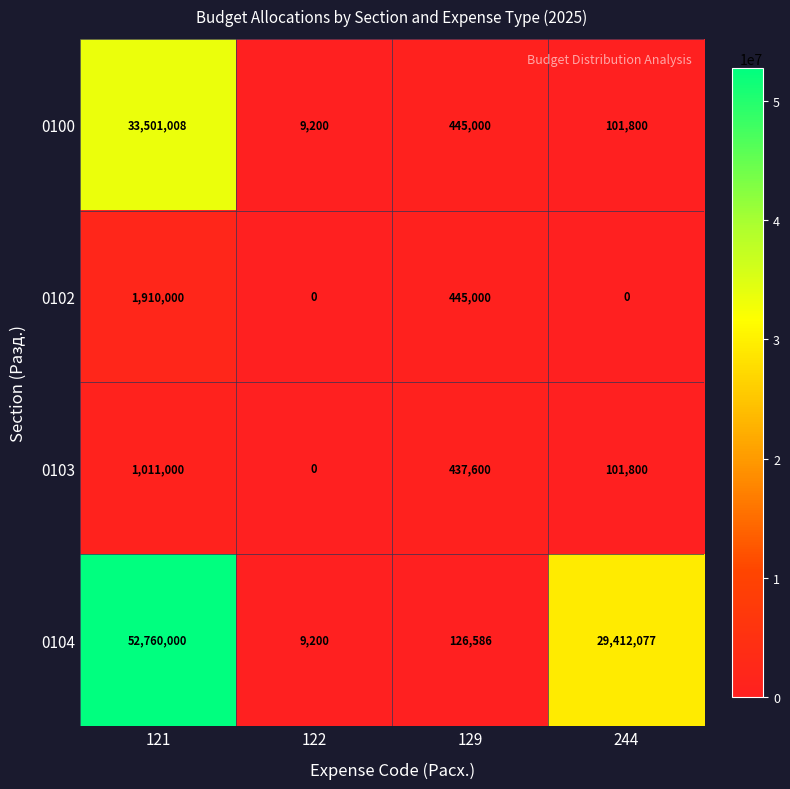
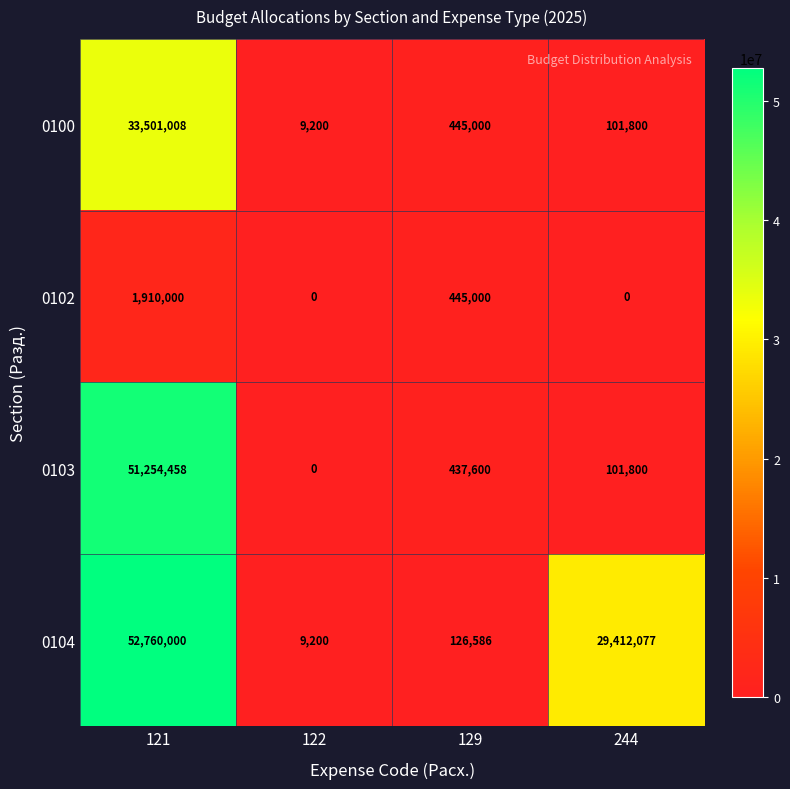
0103, 121: 1,011,000 -> 51,254,458
